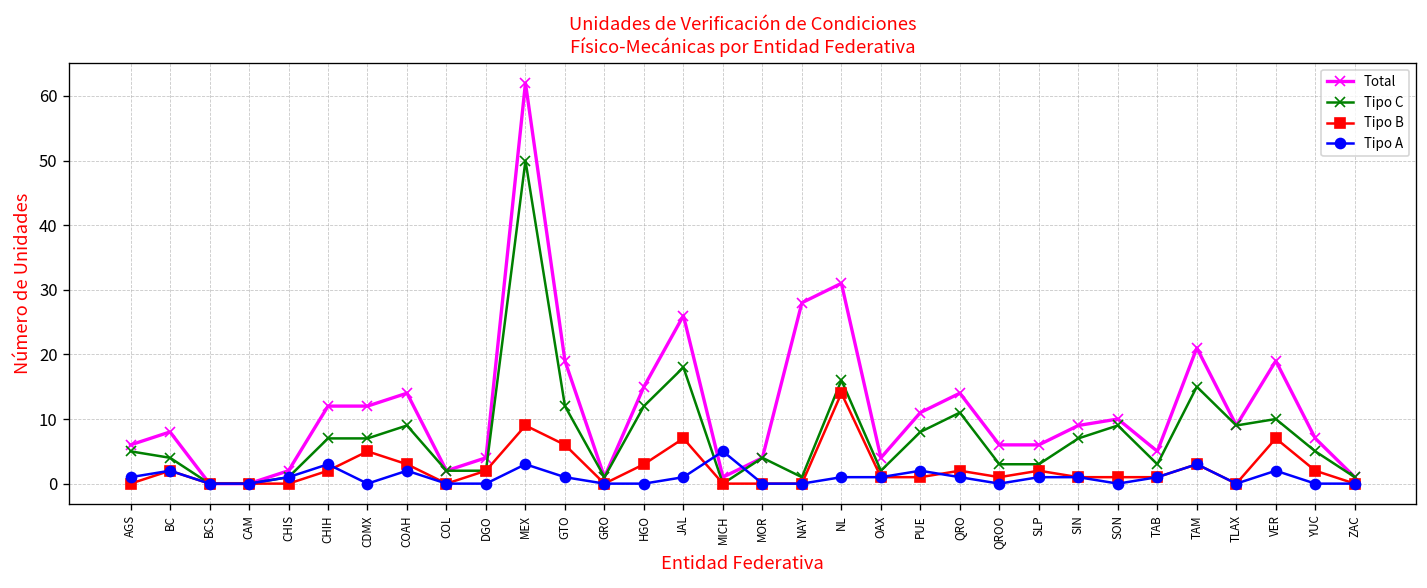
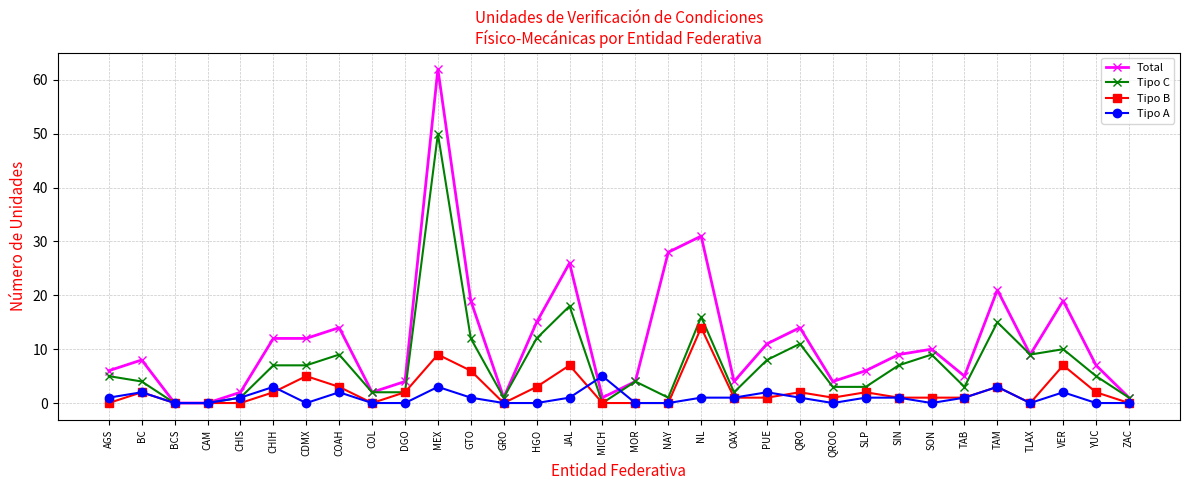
Total, QROO: 6 -> 4
